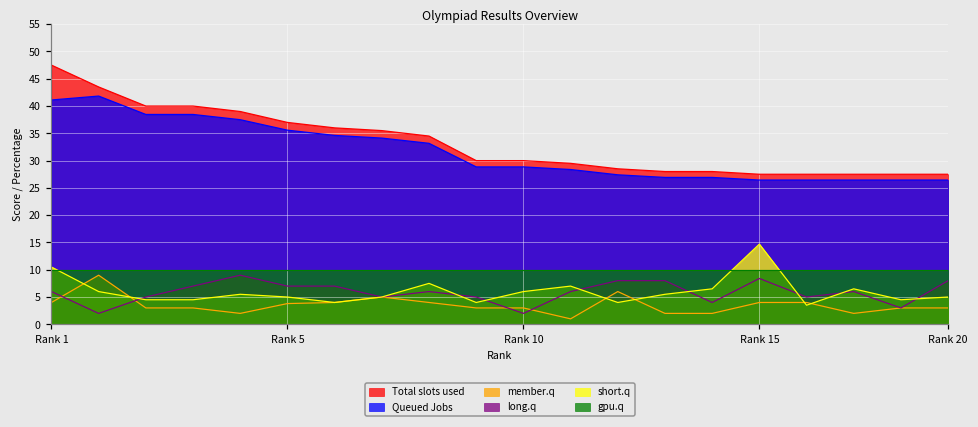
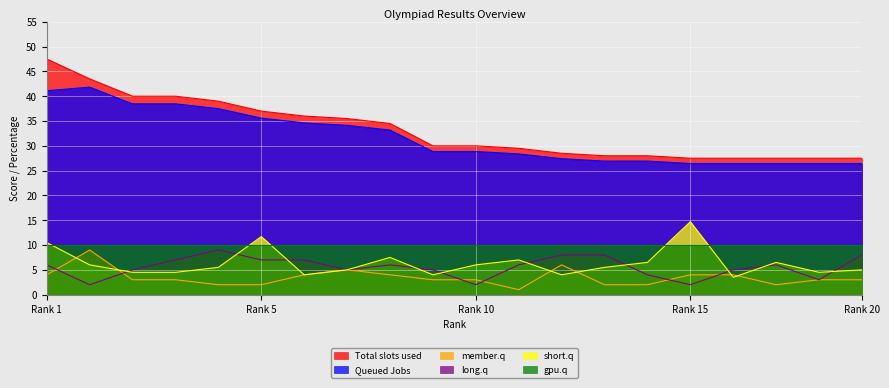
member.q, Rank 5: 4 -> 2
short.q, Rank 5: 5 -> 12
long.q, Rank 15: 8 -> 2
